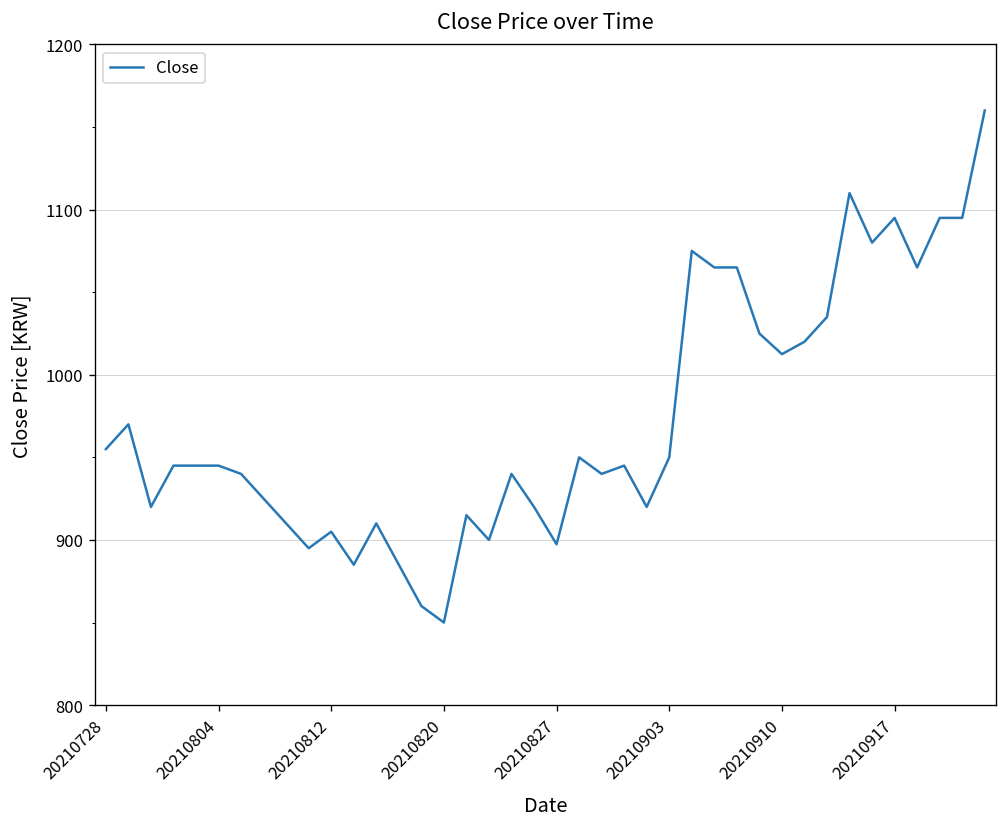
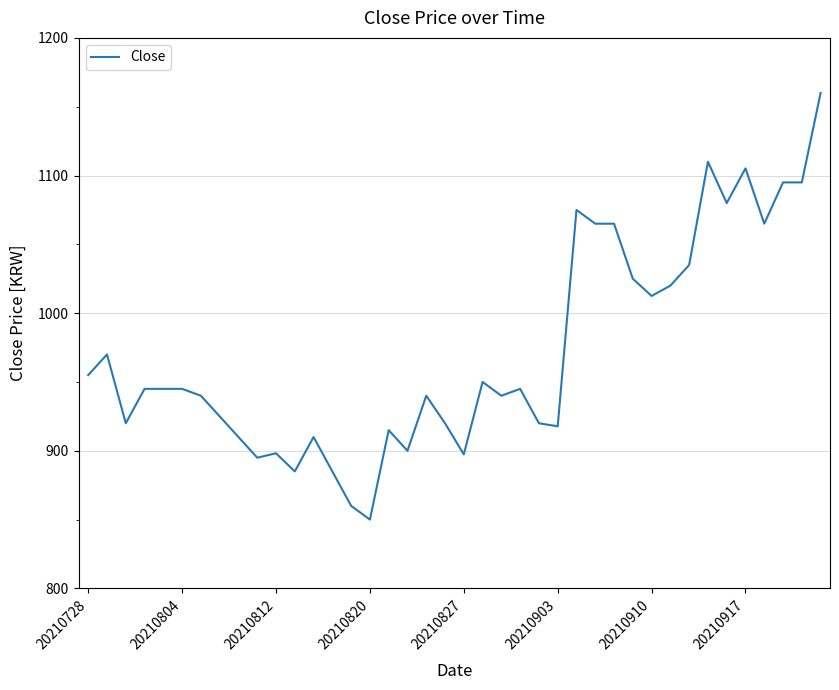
20210812: 905 -> 898
20210903: 950 -> 918
20210917: 1095 -> 1105
